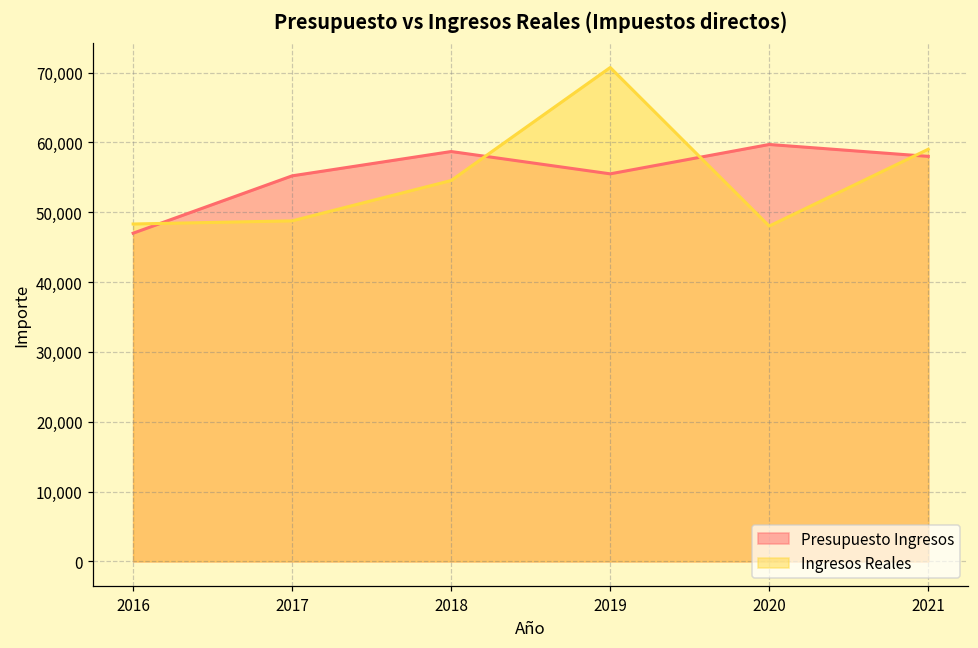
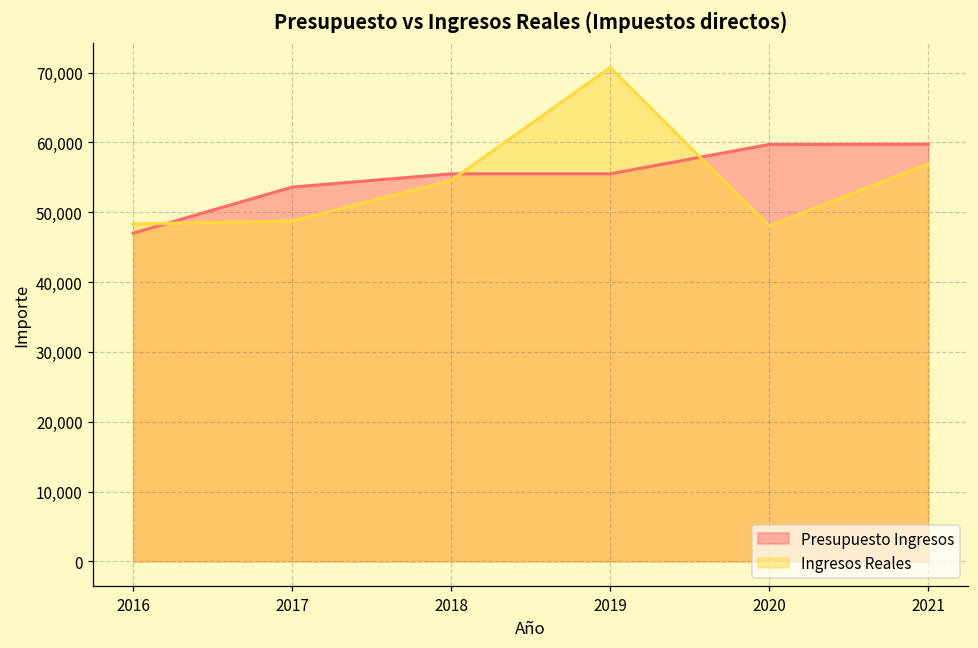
Presupuesto Ingresos, 2017: 55,000 -> 54,000
Presupuesto Ingresos, 2018: 59,000 -> 56,000
Presupuesto Ingresos, 2021: 58,000 -> 60,000
Ingresos Reales, 2021: 59,000 -> 57,000
